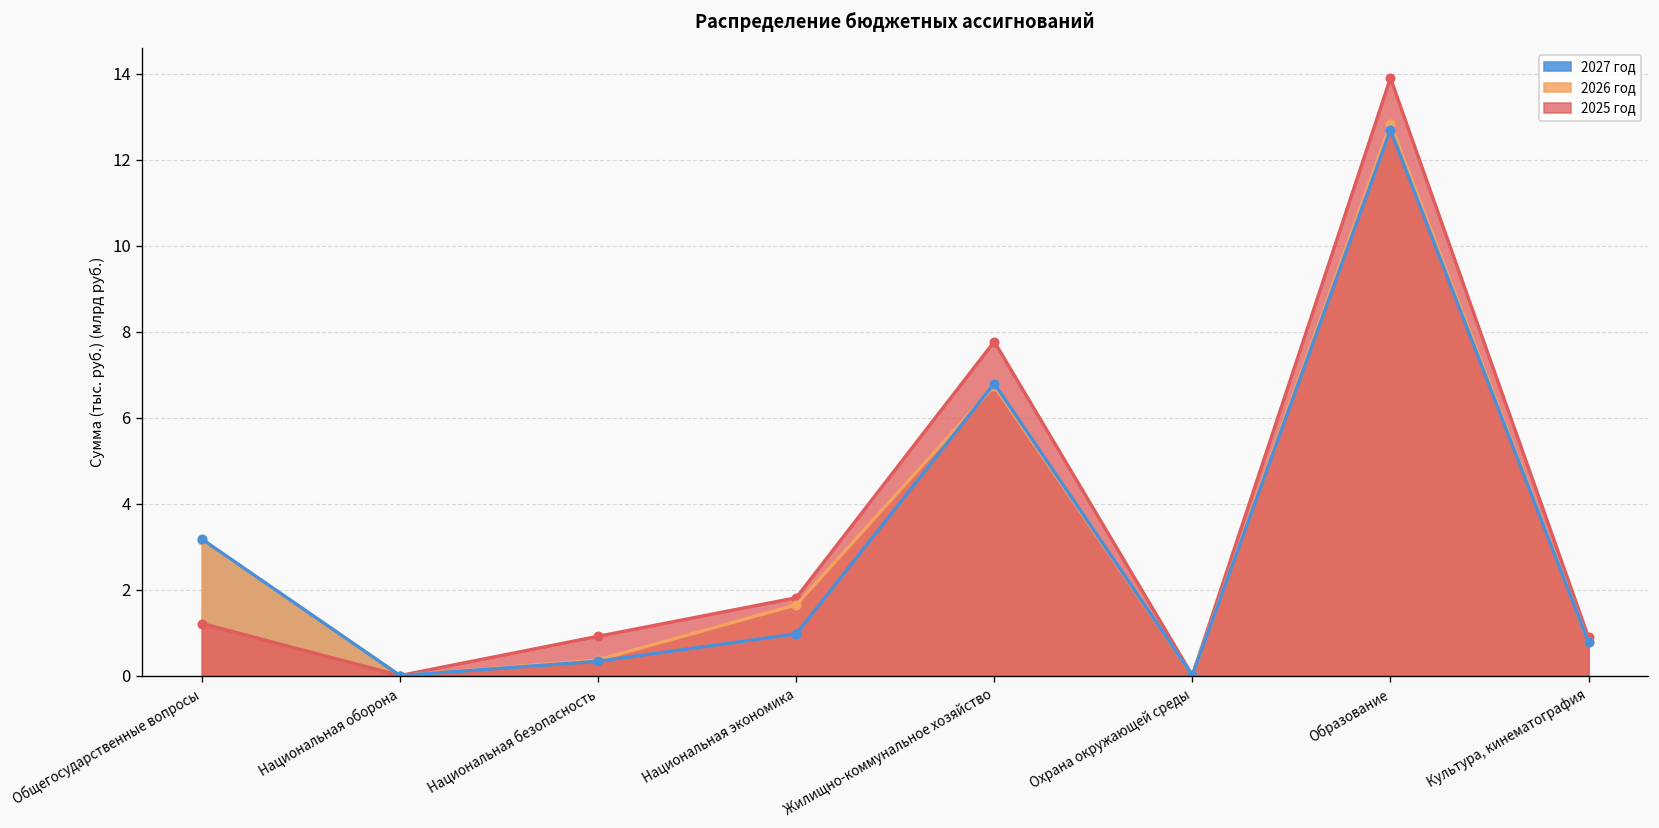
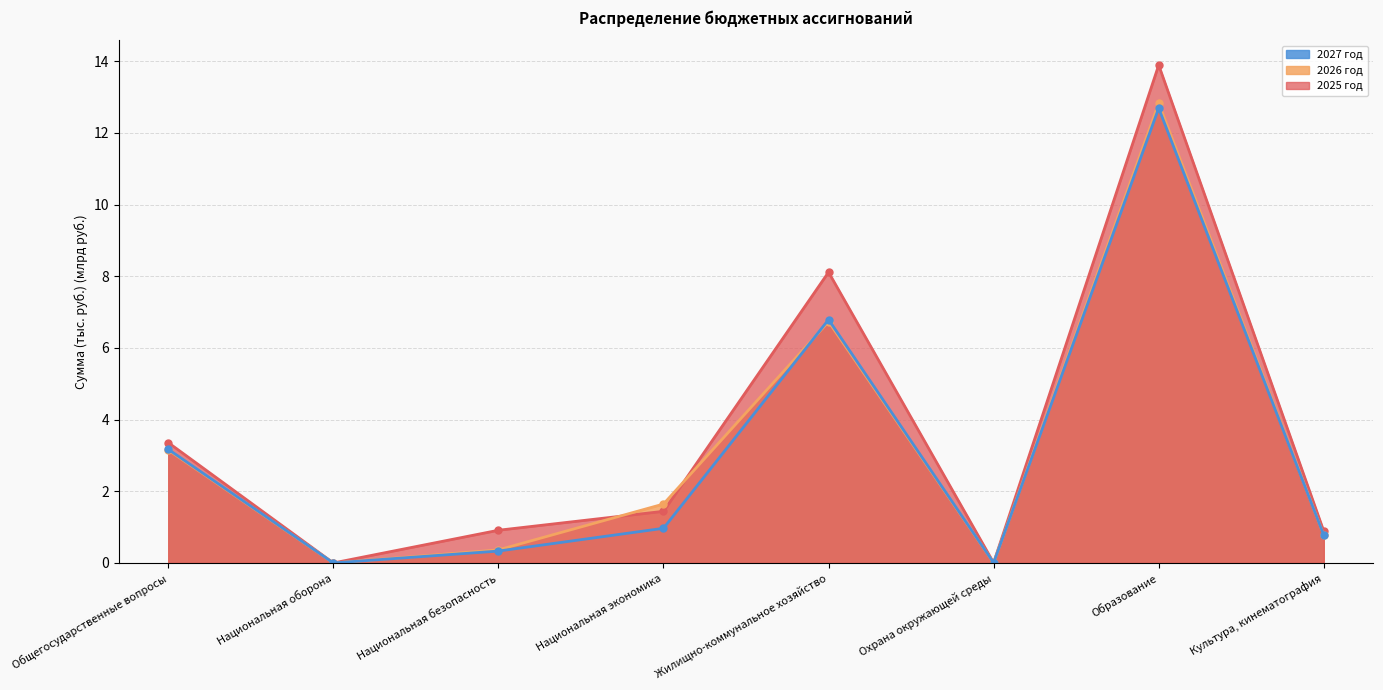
2025 год, Общегосударственные вопросы: 1.2 -> 3.4
2025 год, Национальная экономика: 1.8 -> 1.4
2025 год, Жилищно-коммунальное хозяйство: 7.8 -> 8.1
